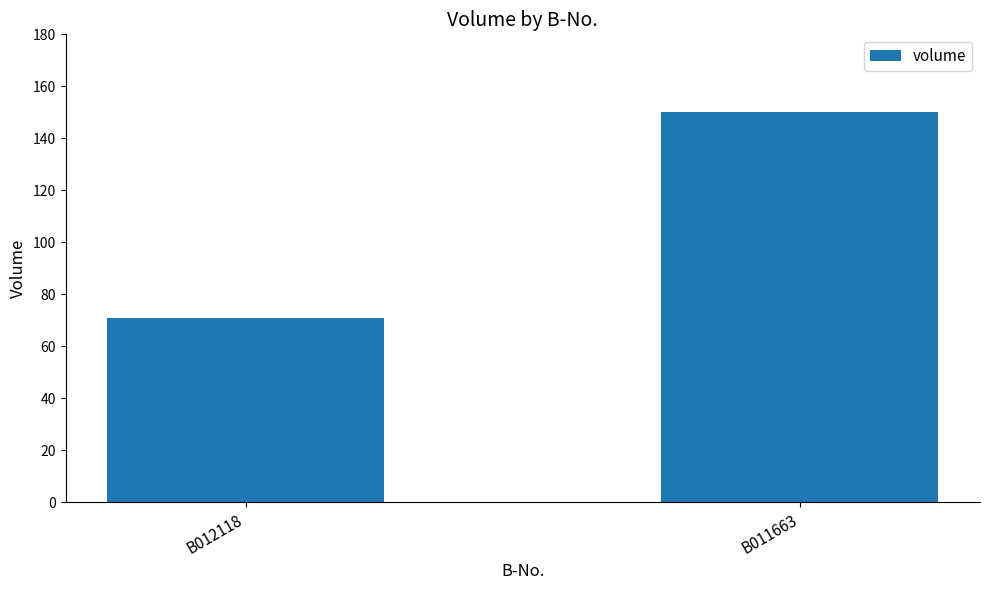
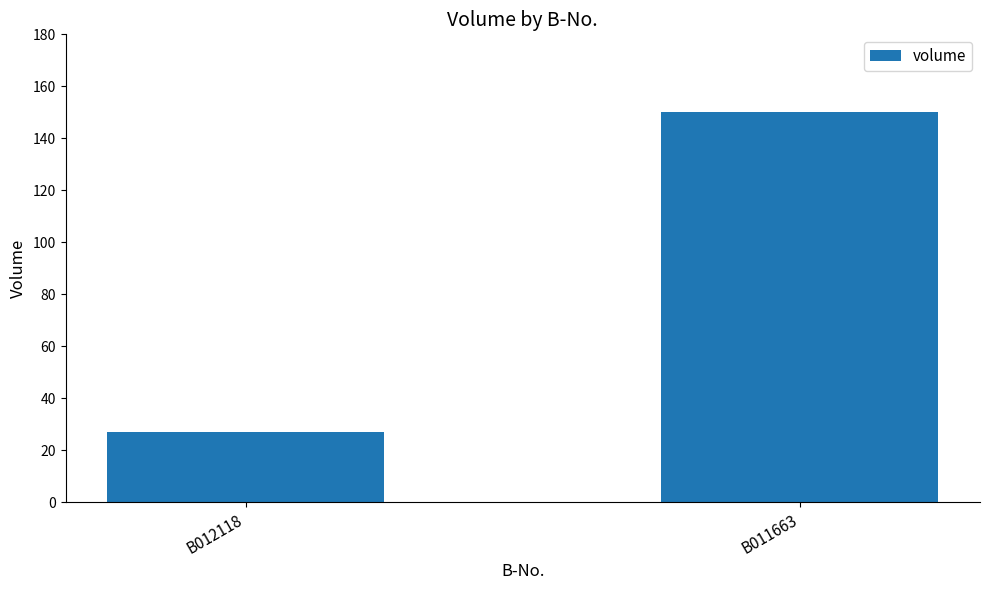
B012118: 71 -> 27
